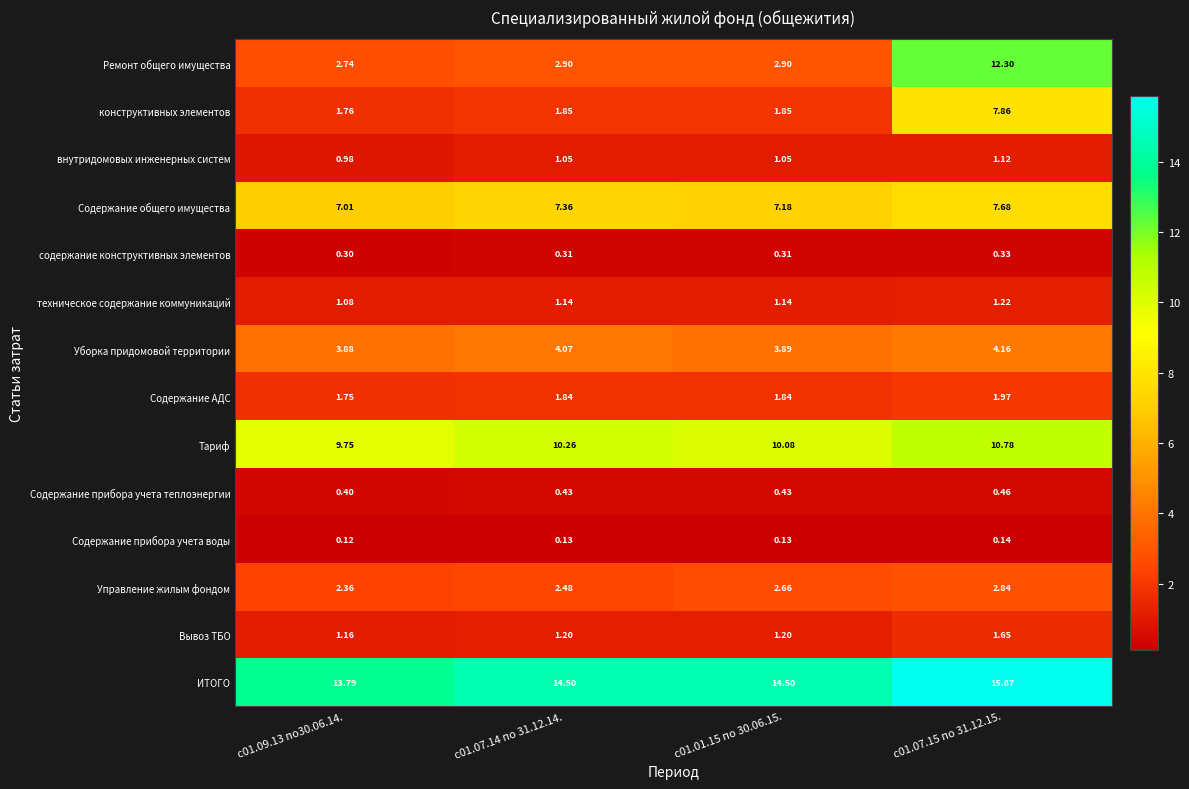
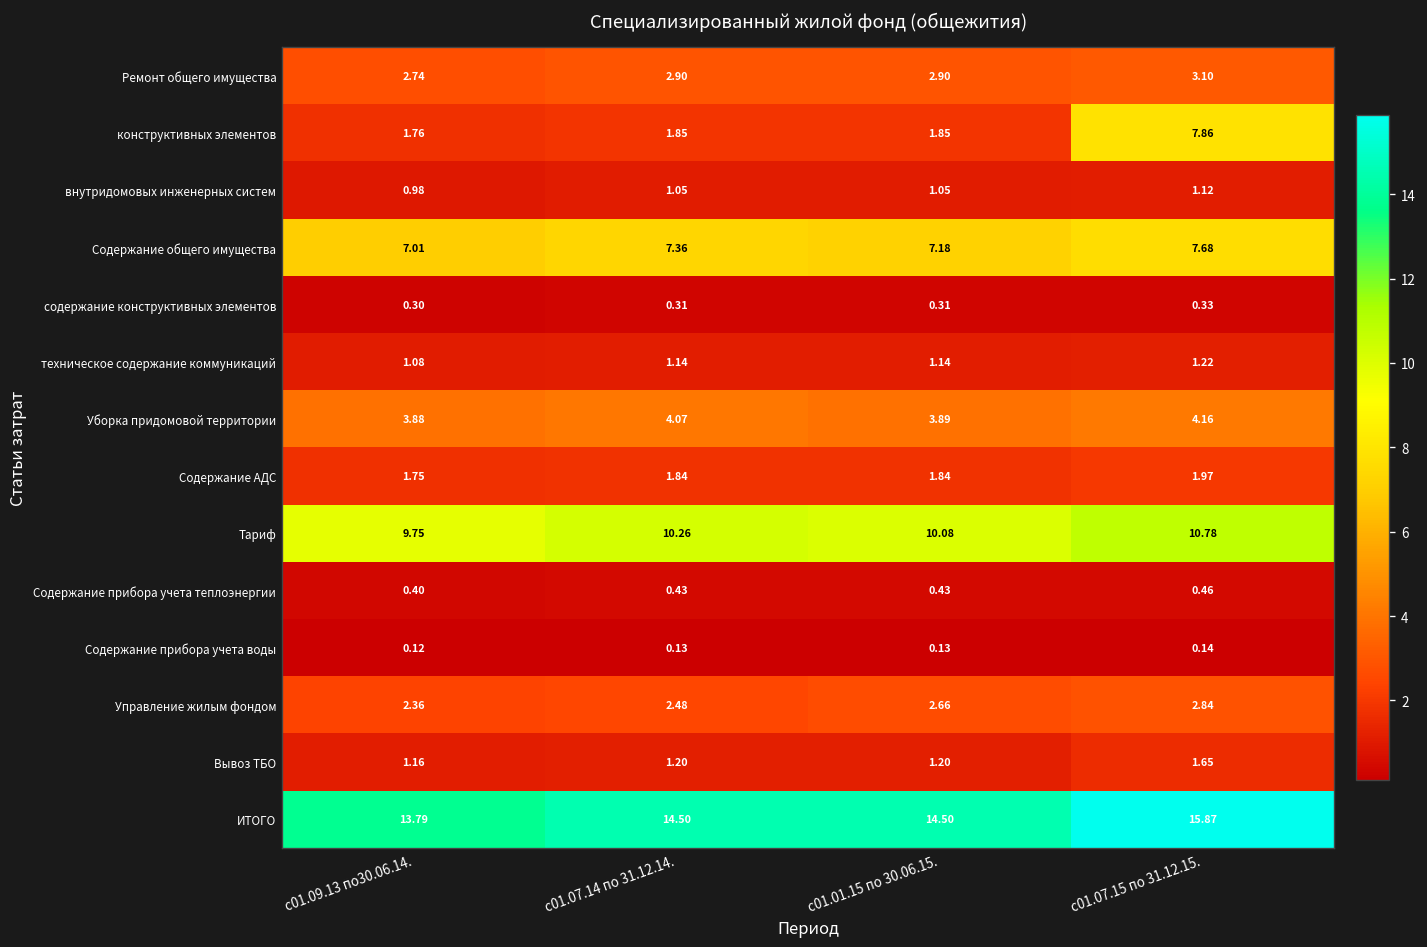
Ремонт общего имущества, с01.07.15 по 31.12.15.: 12.30 -> 3.10
